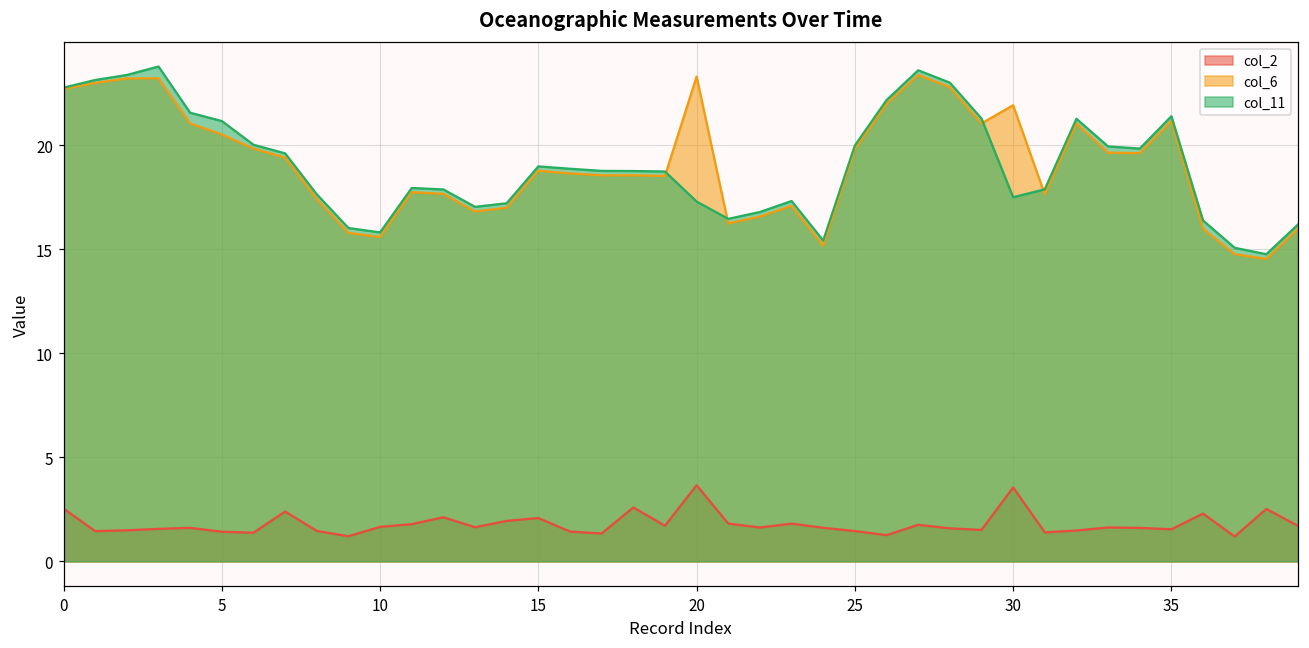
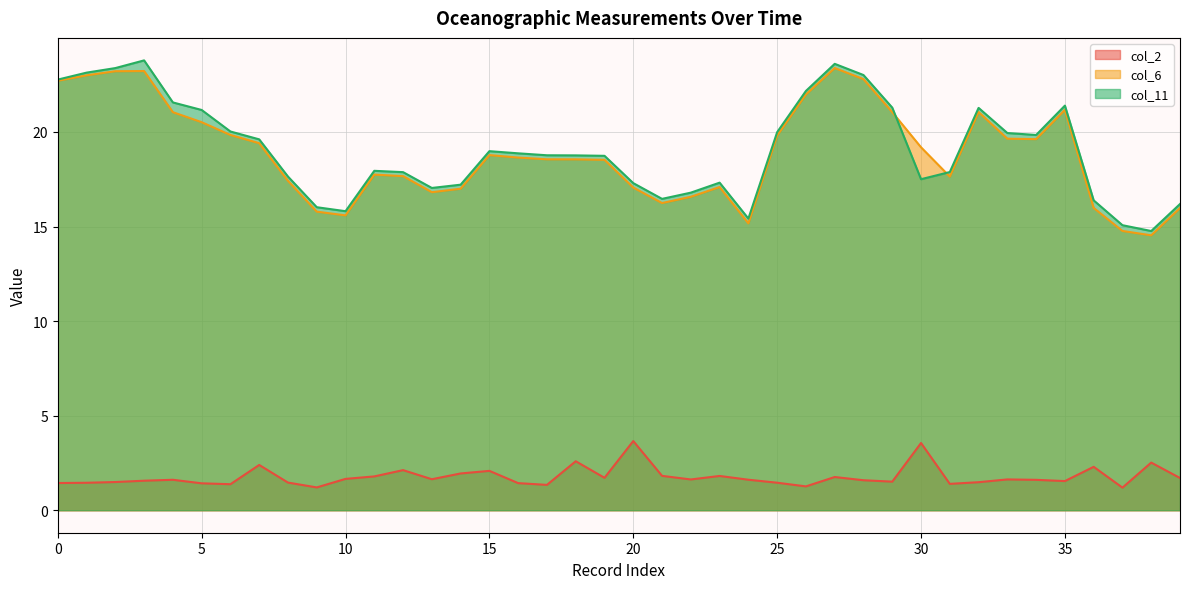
col_2, 0: 2.5 -> 1.4
col_6, 20: 23.3 -> 17.1
col_6, 30: 21.9 -> 19.2
